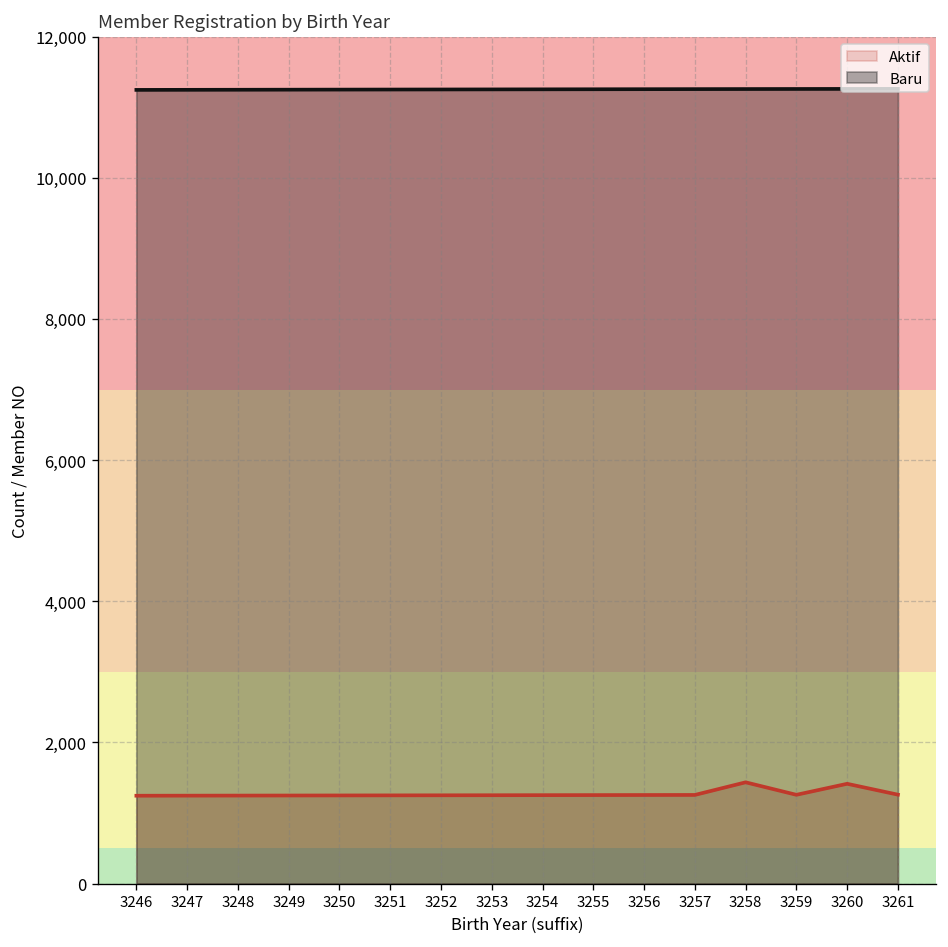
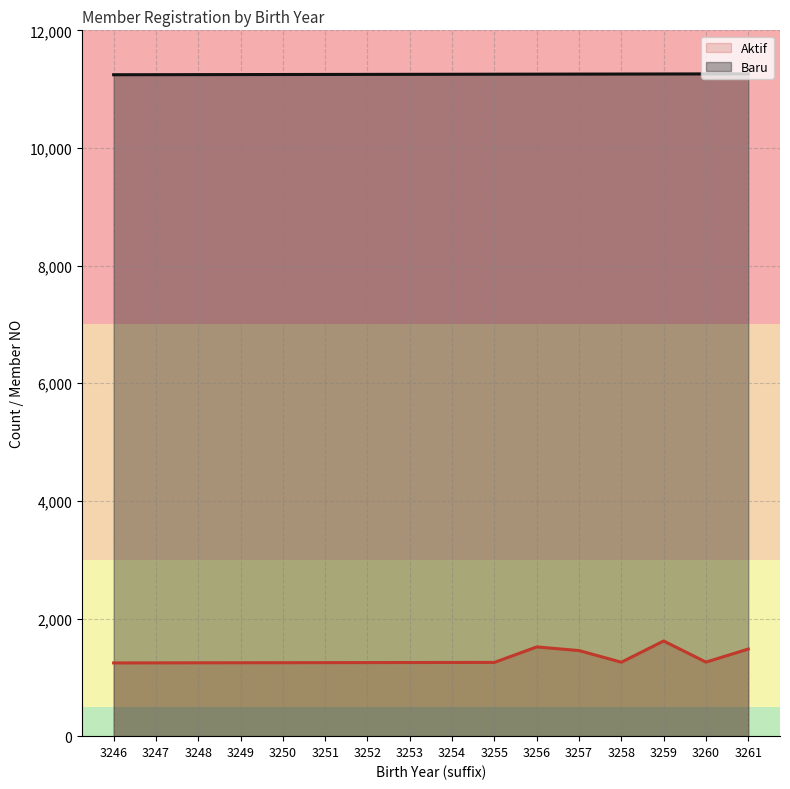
Aktif, 3256: 1,300 -> 1,500
Aktif, 3257: 1,300 -> 1,500
Aktif, 3258: 1,400 -> 1,300
Aktif, 3259: 1,300 -> 1,600
Aktif, 3260: 1,400 -> 1,300
Aktif, 3261: 1,300 -> 1,500
